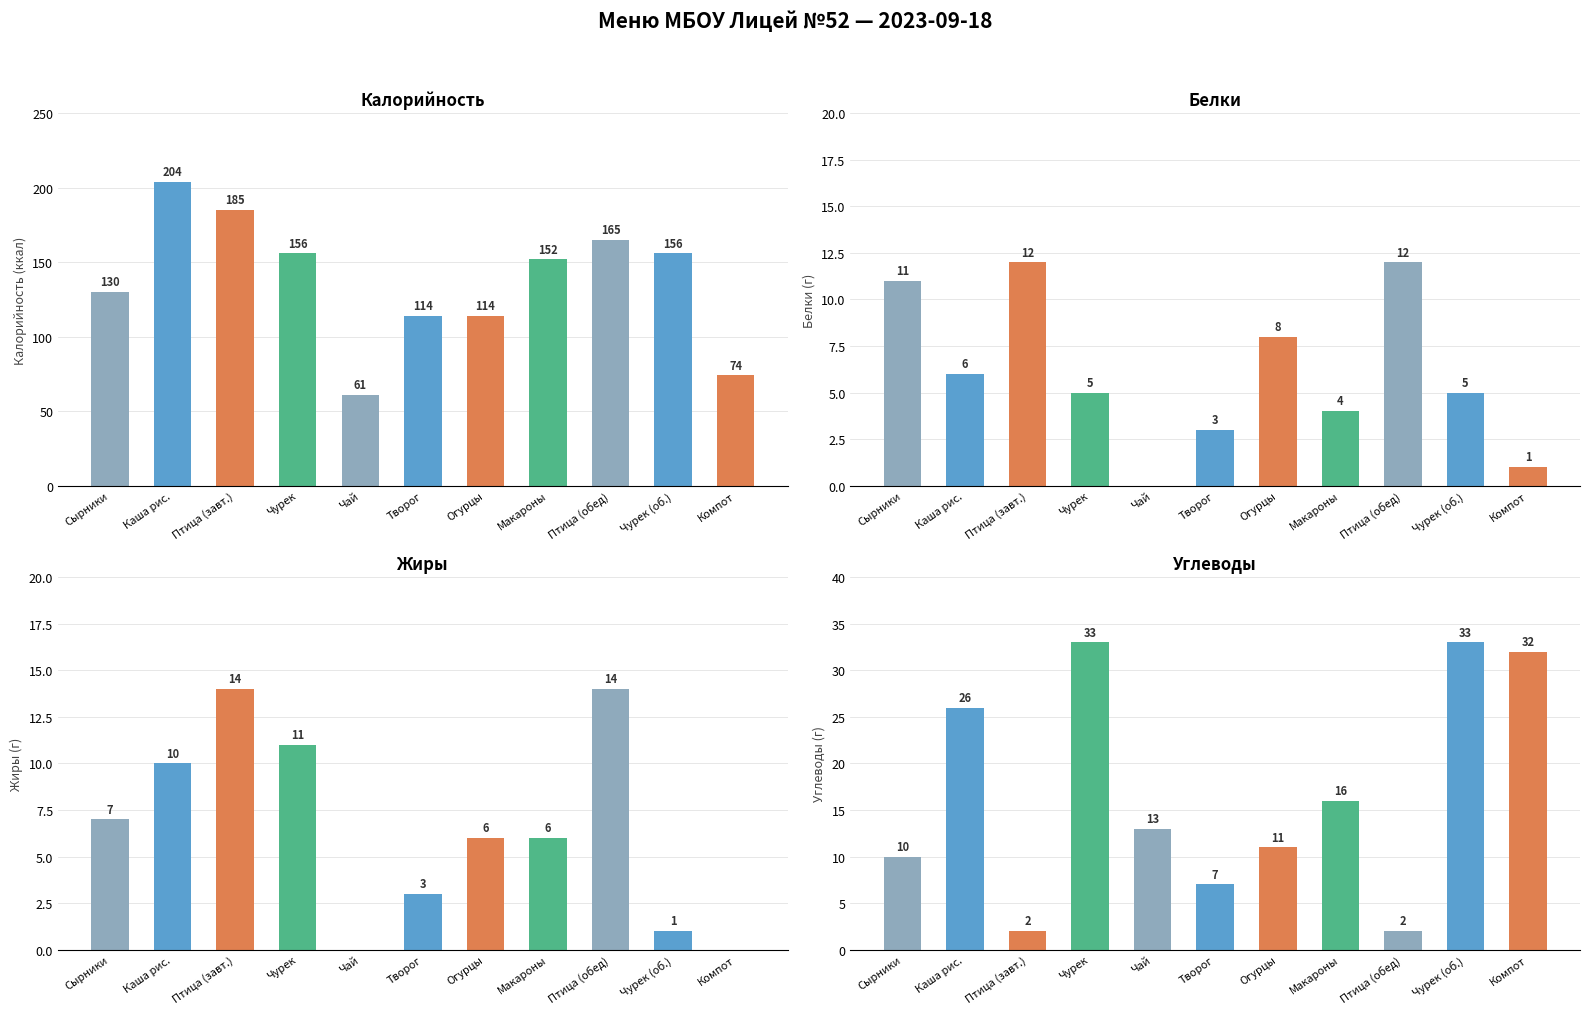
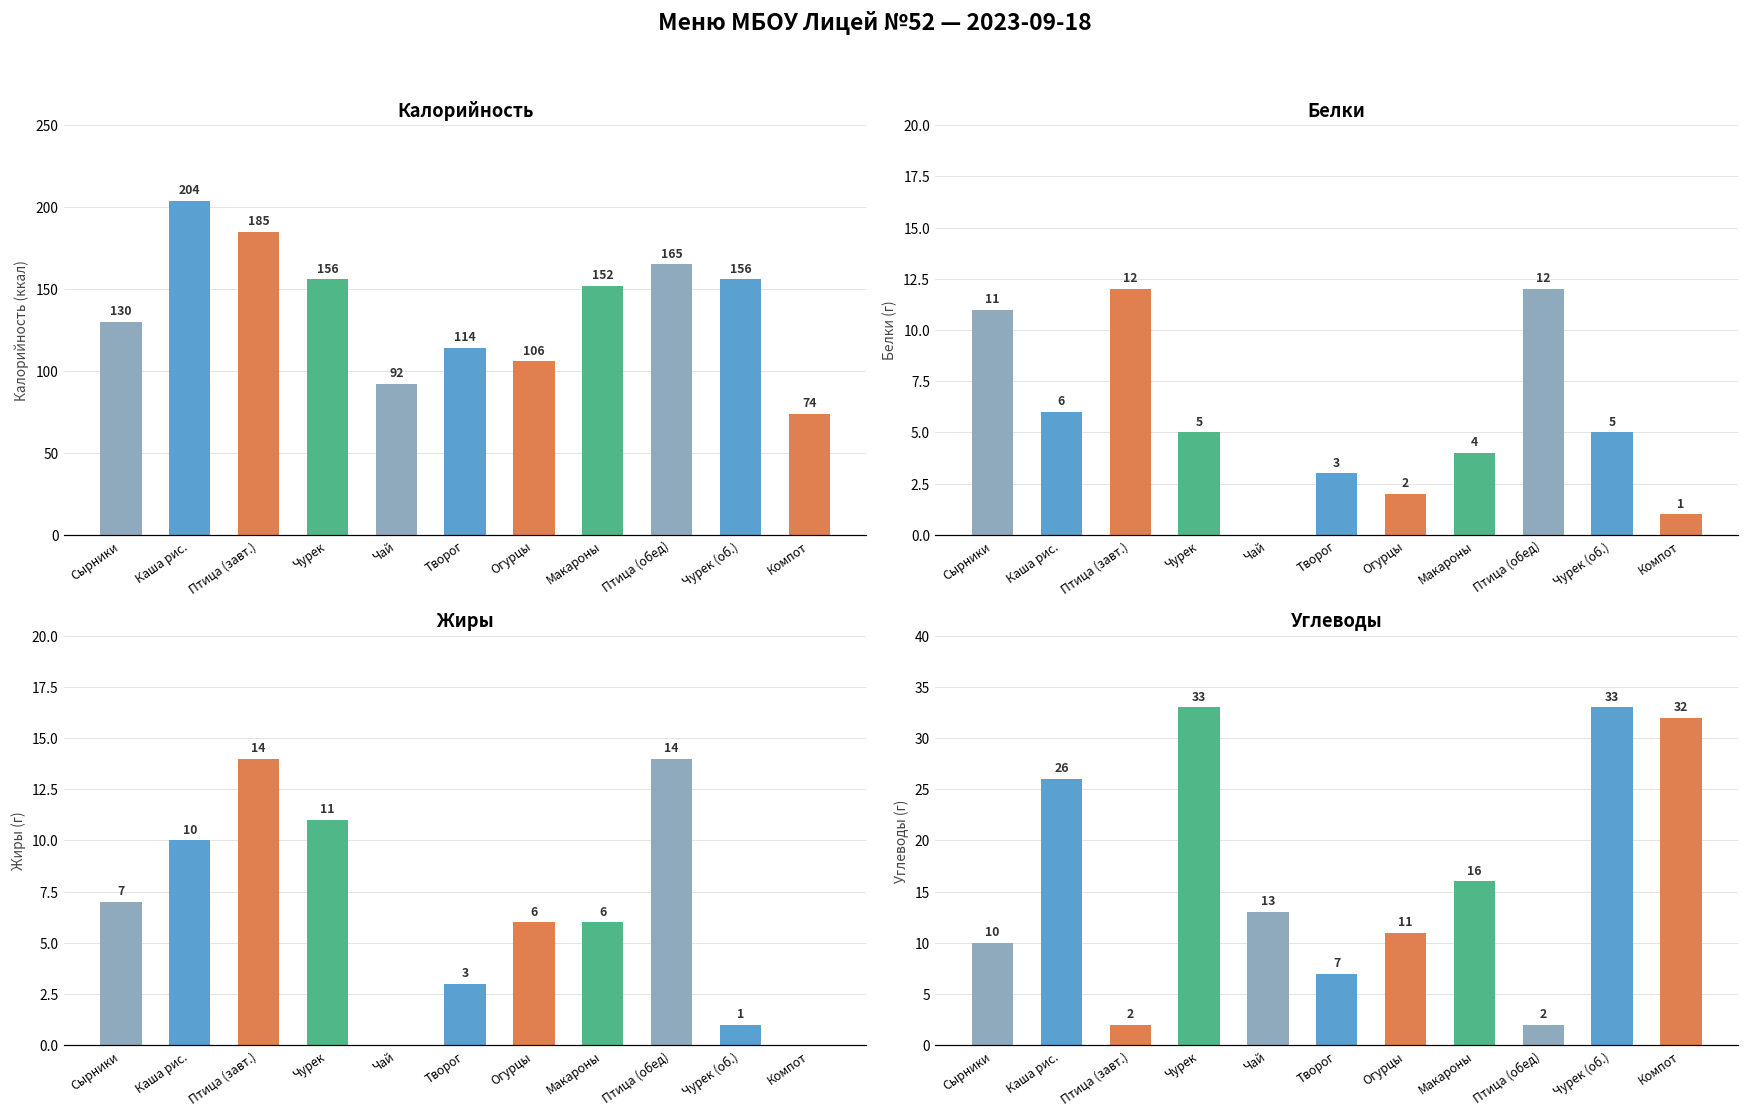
Калорийность, Чай: 61 -> 92
Калорийность, Огурцы: 114 -> 106
Белки, Огурцы: 8 -> 2
